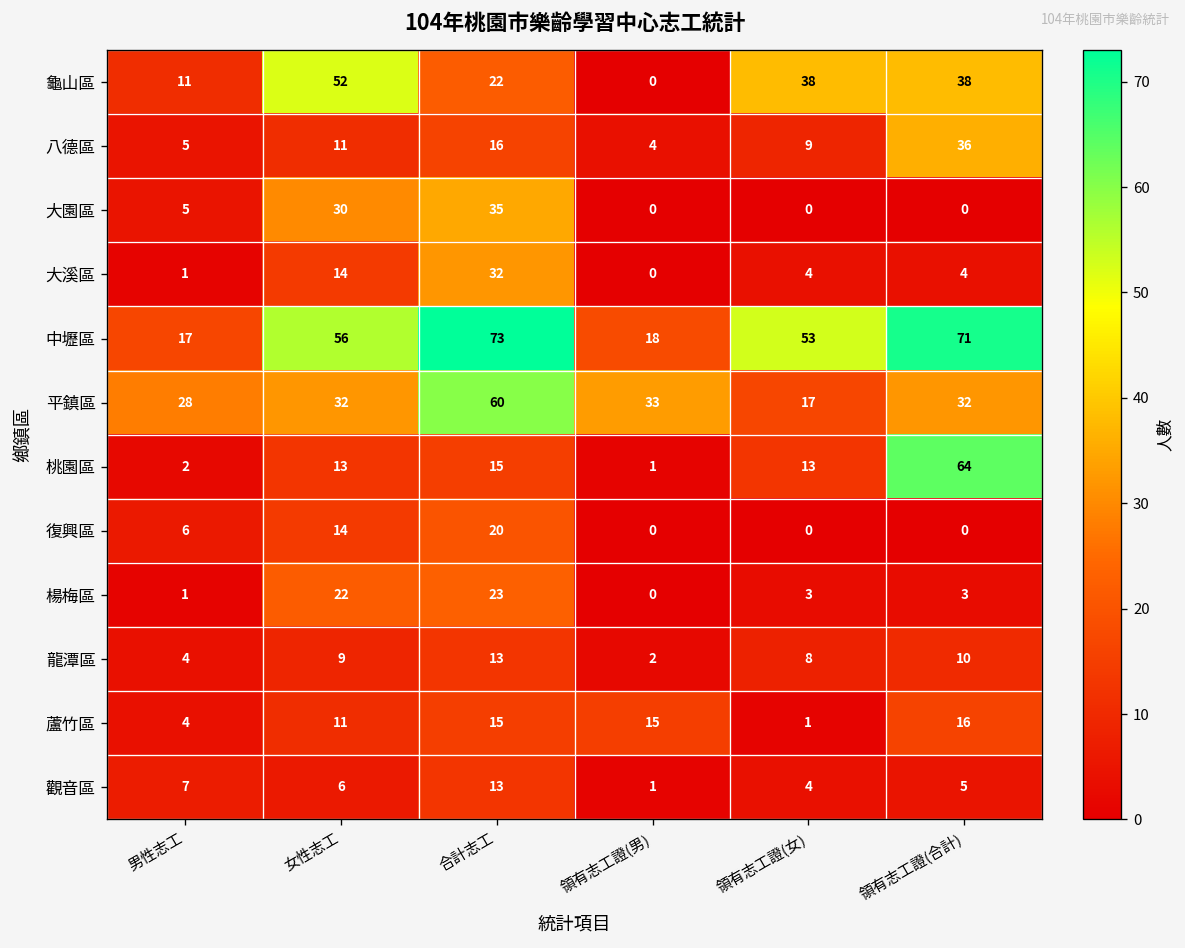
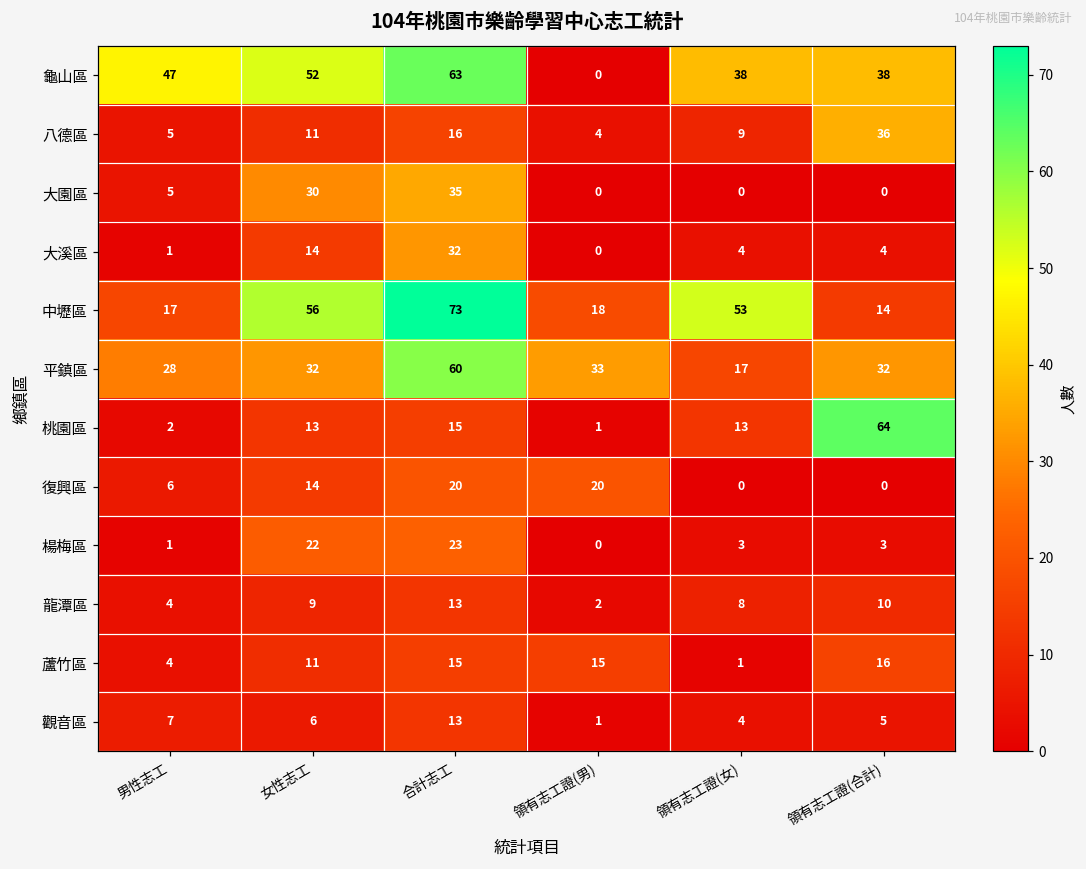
龜山區, 男性志工: 11 -> 47
龜山區, 合計志工: 22 -> 63
中壢區, 領有志工證(合計): 71 -> 14
復興區, 領有志工證(男): 0 -> 20
